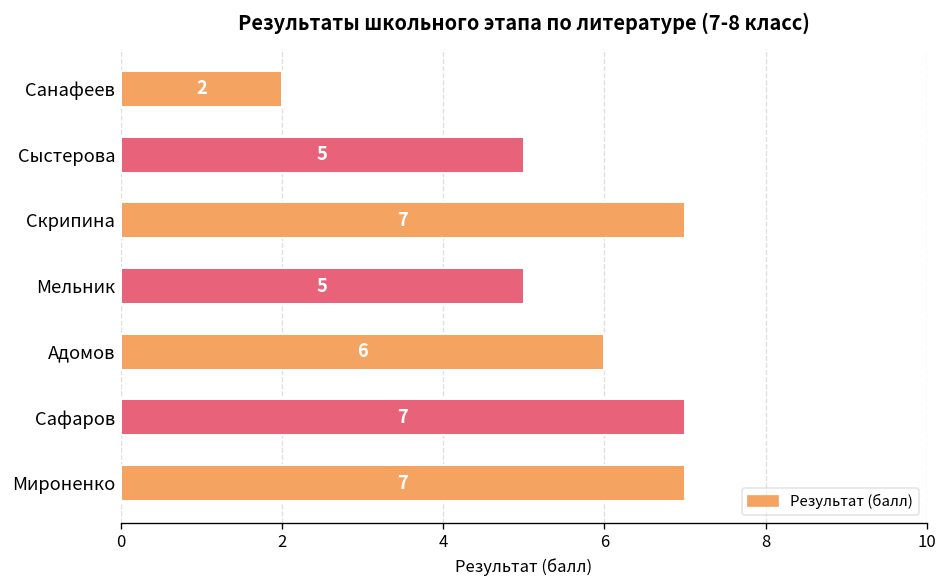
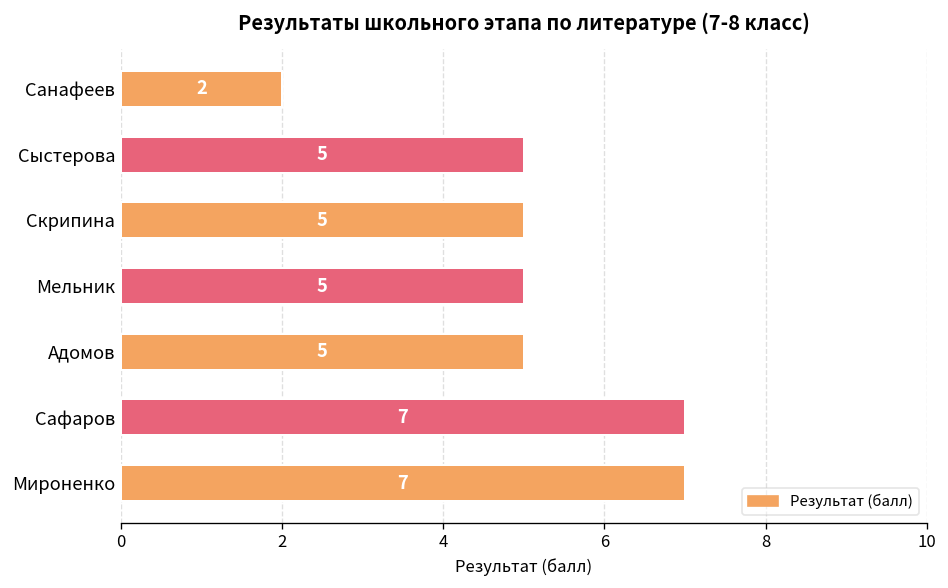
Скрипина: 7 -> 5
Адомов: 6 -> 5
